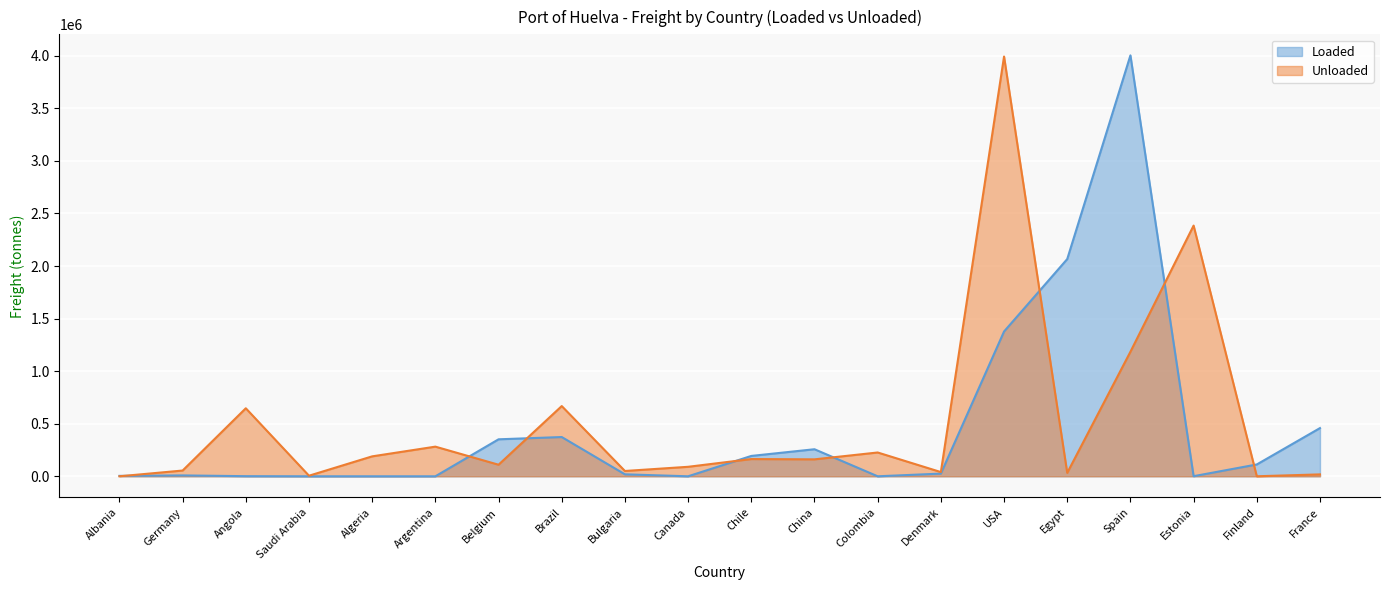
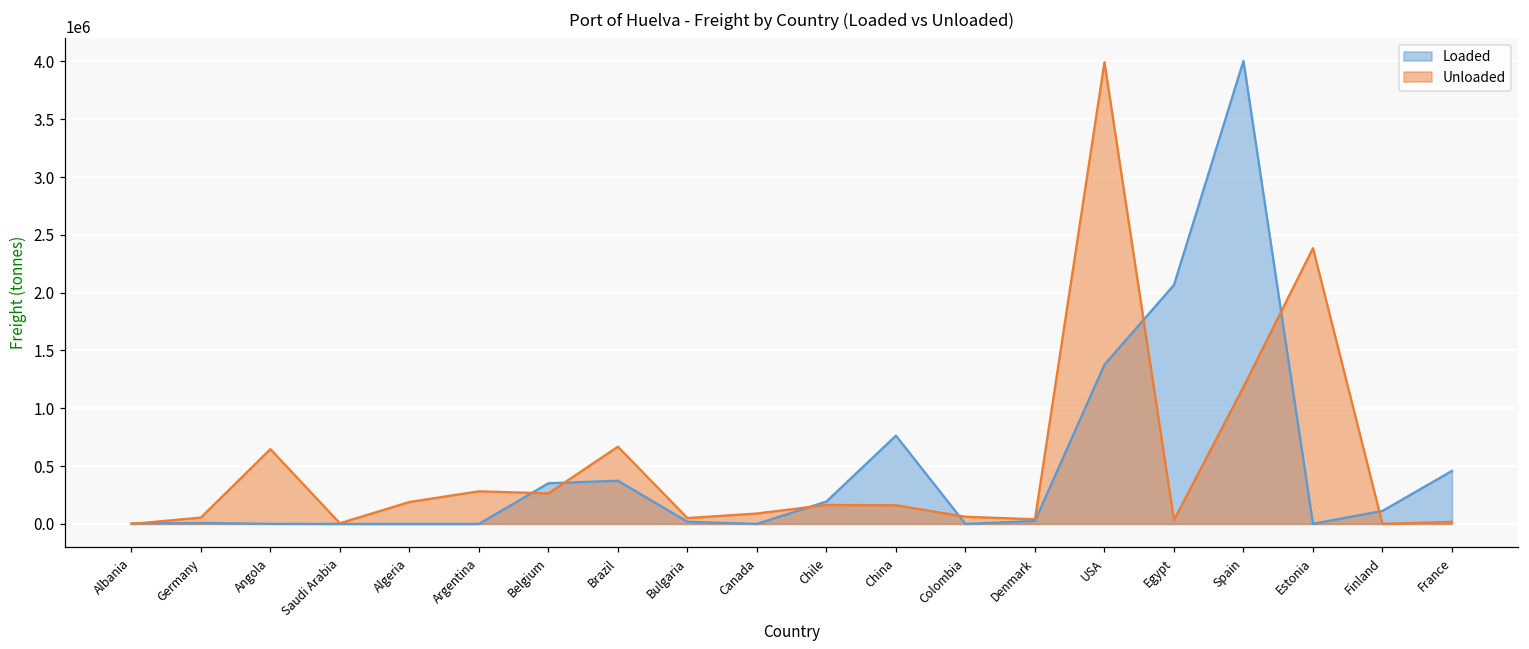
Unloaded, Belgium: 110000 -> 260000
Loaded, China: 260000 -> 760000
Unloaded, Colombia: 230000 -> 60000
